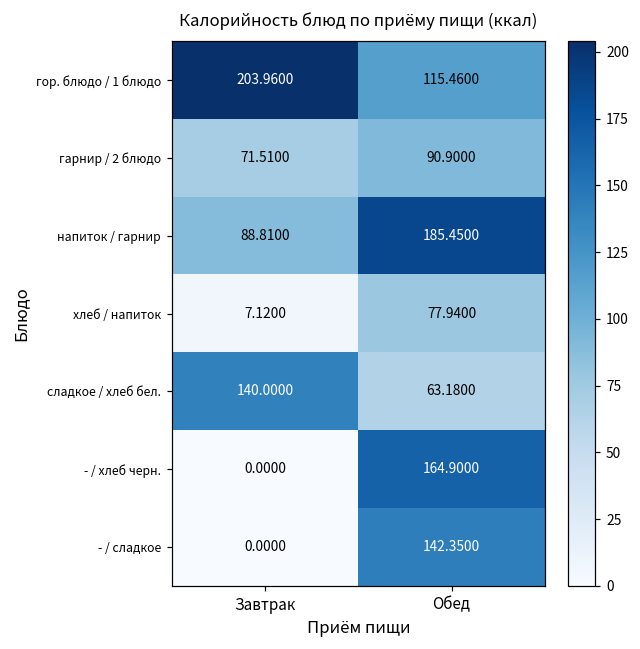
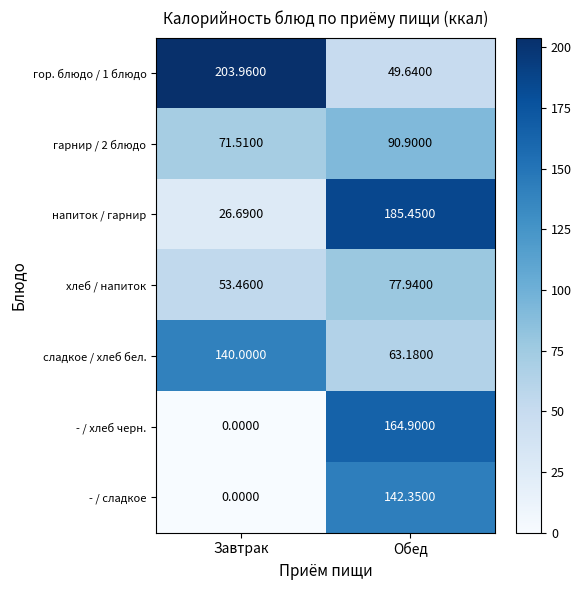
гор. блюдо / 1 блюдо, Обед: 115.4600 -> 49.6400
напиток / гарнир, Завтрак: 88.8100 -> 26.6900
хлеб / напиток, Завтрак: 7.1200 -> 53.4600
